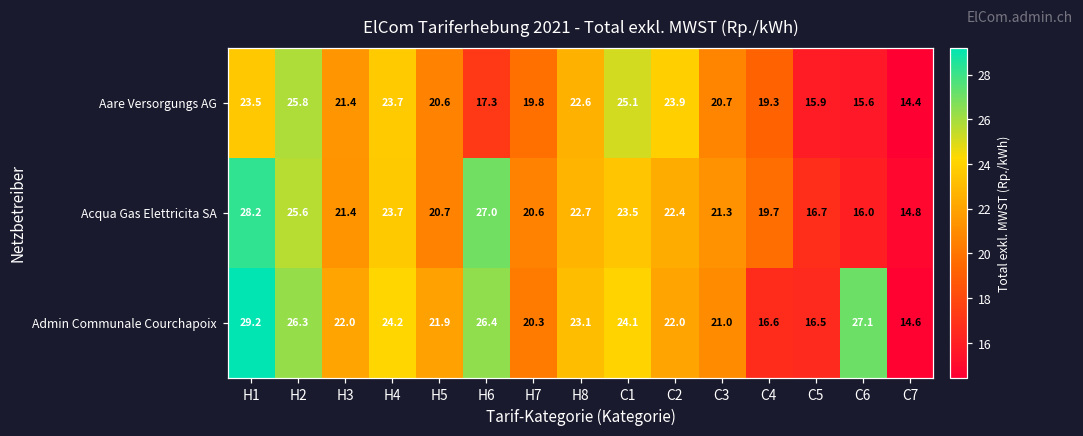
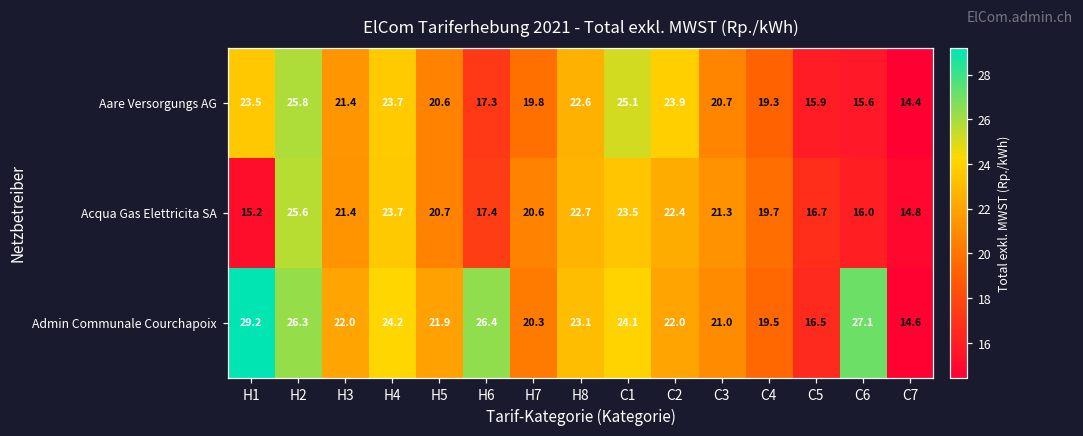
Acqua Gas Elettricita SA, H1: 28.2 -> 15.2
Acqua Gas Elettricita SA, H6: 27.0 -> 17.4
Admin Communale Courchapoix, C4: 16.6 -> 19.5
